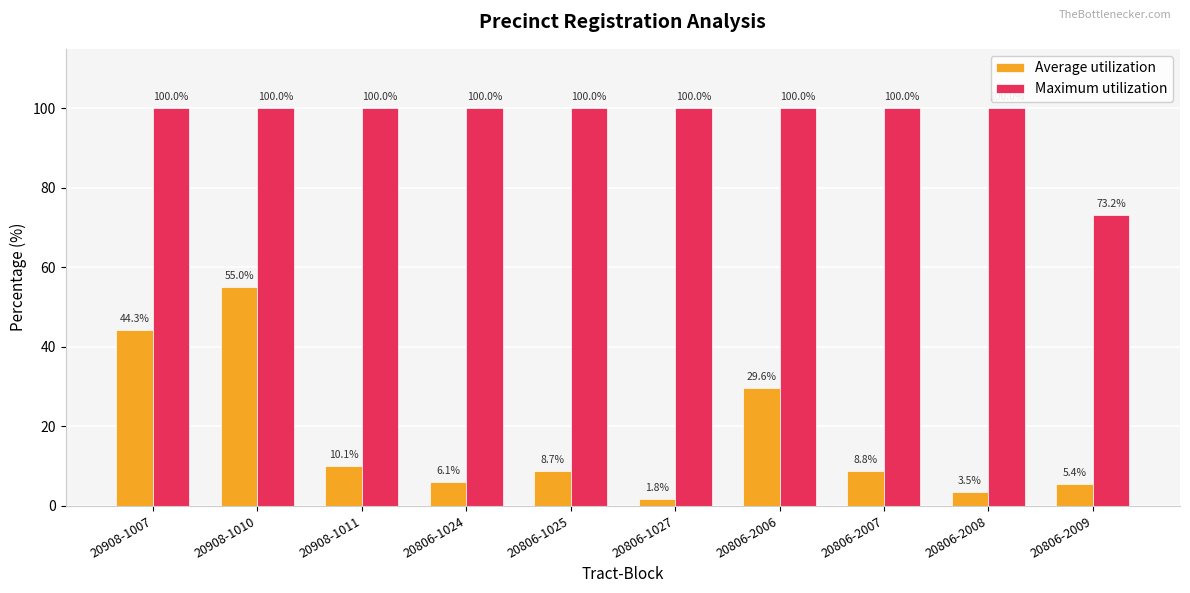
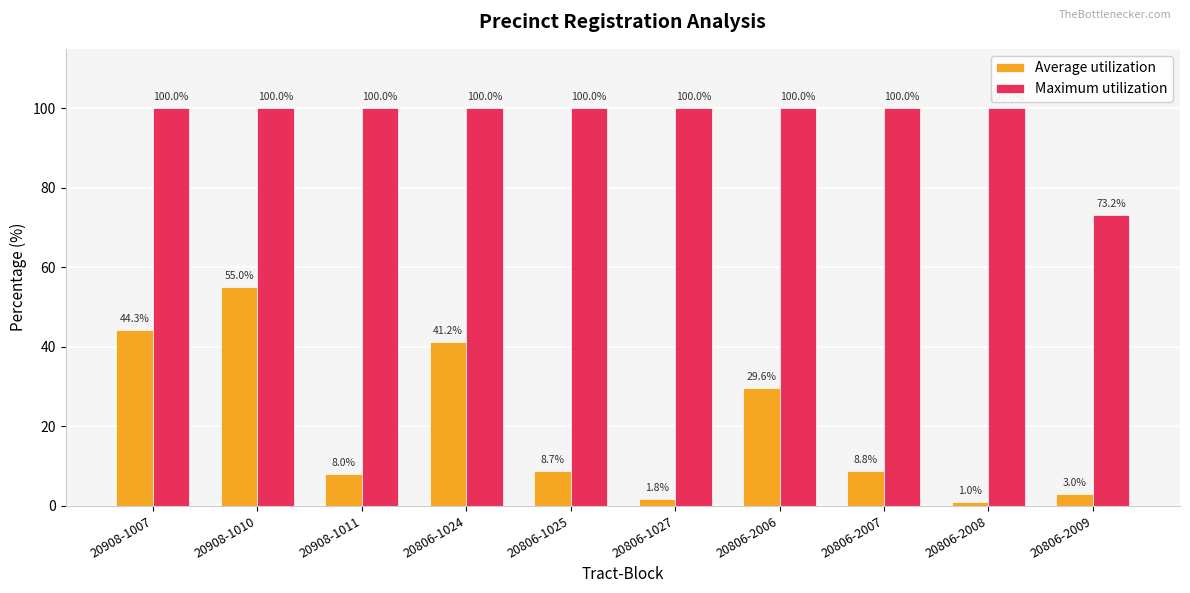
Average utilization, 20908-1011: 10.1% -> 8.0%
Average utilization, 20806-1024: 6.1% -> 41.2%
Average utilization, 20806-2008: 3.5% -> 1.0%
Average utilization, 20806-2009: 5.4% -> 3.0%
